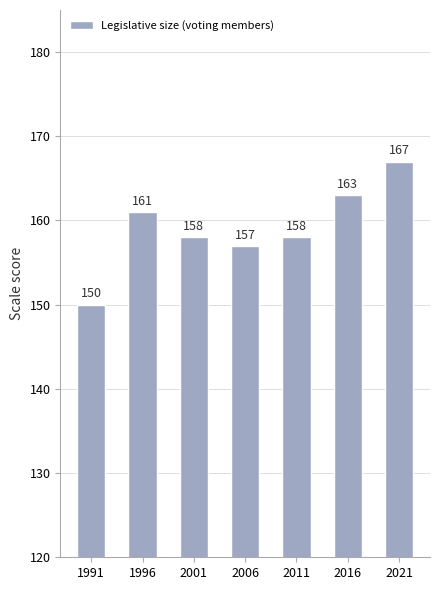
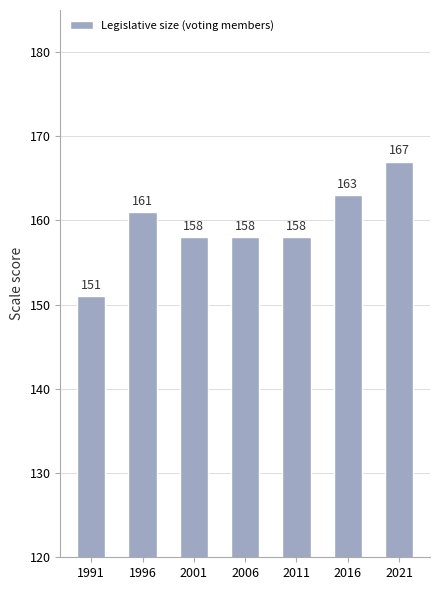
1991: 150 -> 151
2006: 157 -> 158
